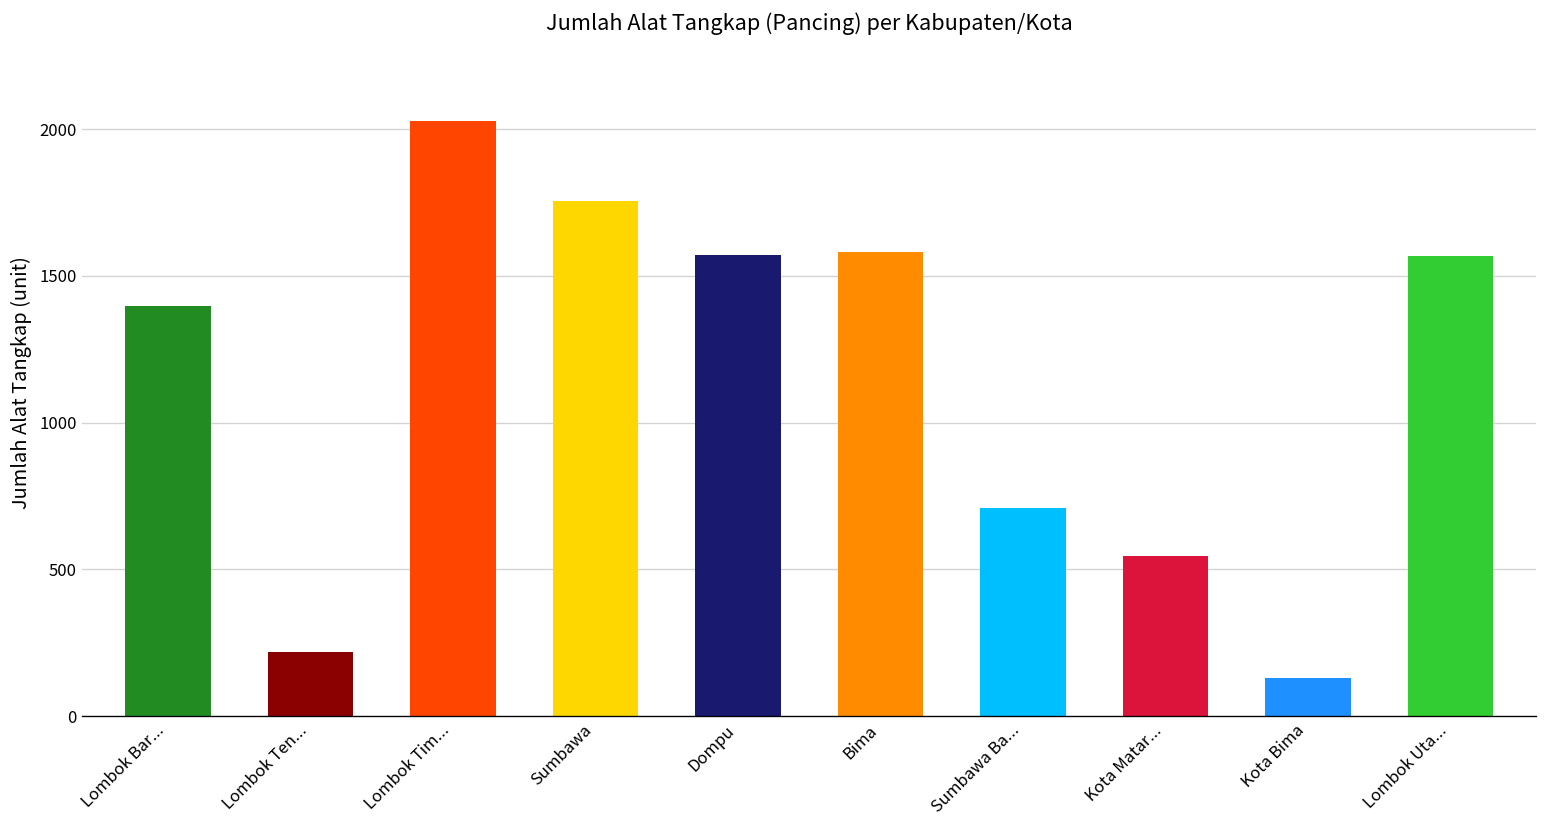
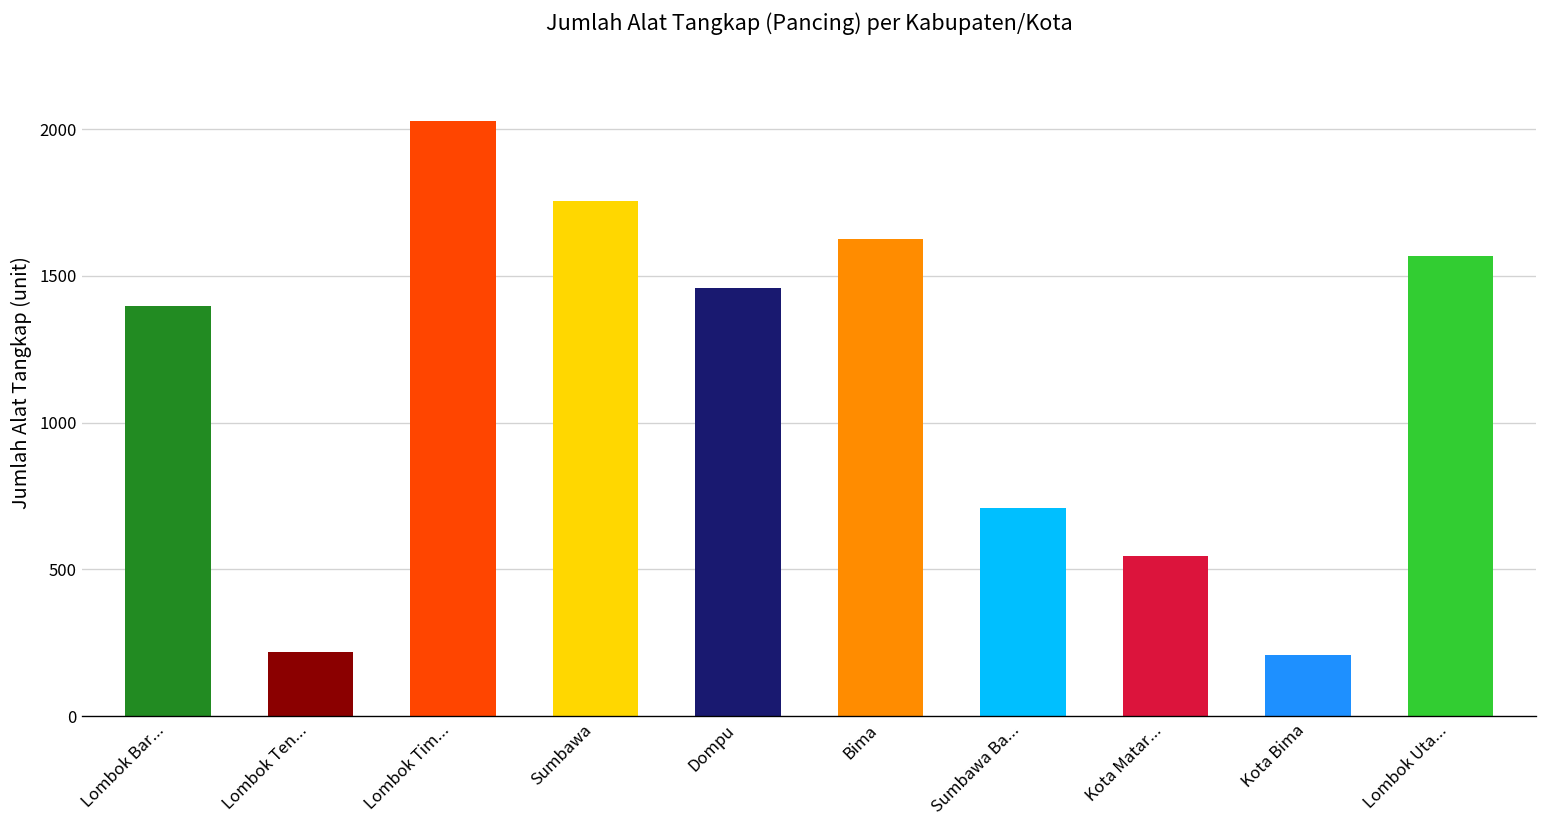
Dompu: 1570 -> 1460
Bima: 1580 -> 1630
Kota Bima: 130 -> 210
